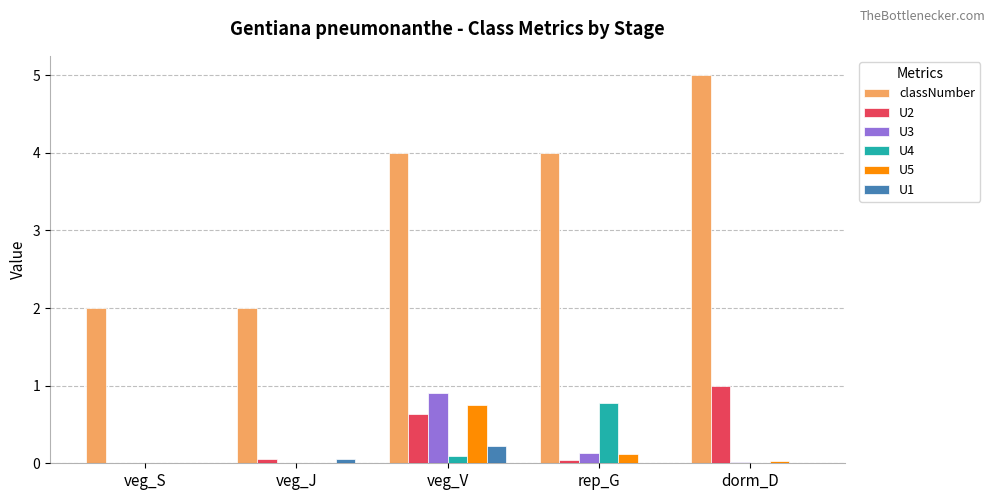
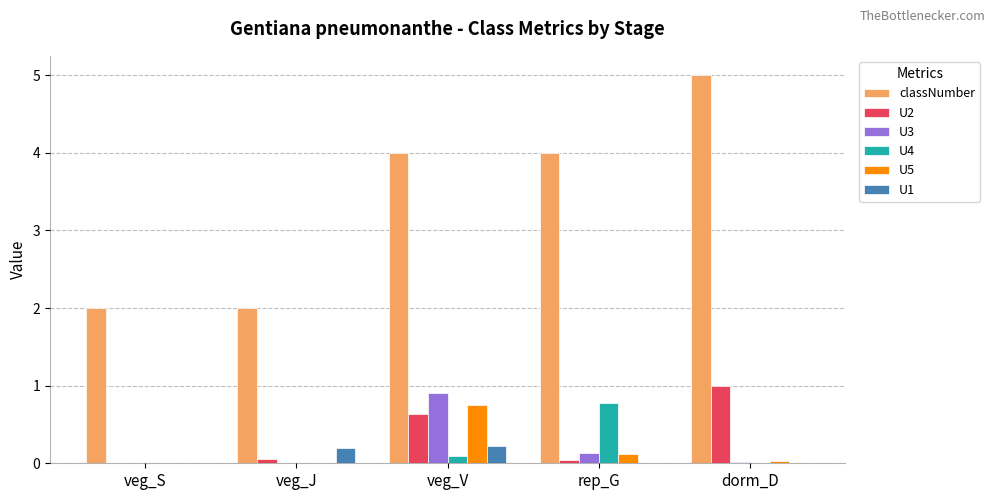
U1, veg_J: 0.1 -> 0.2
